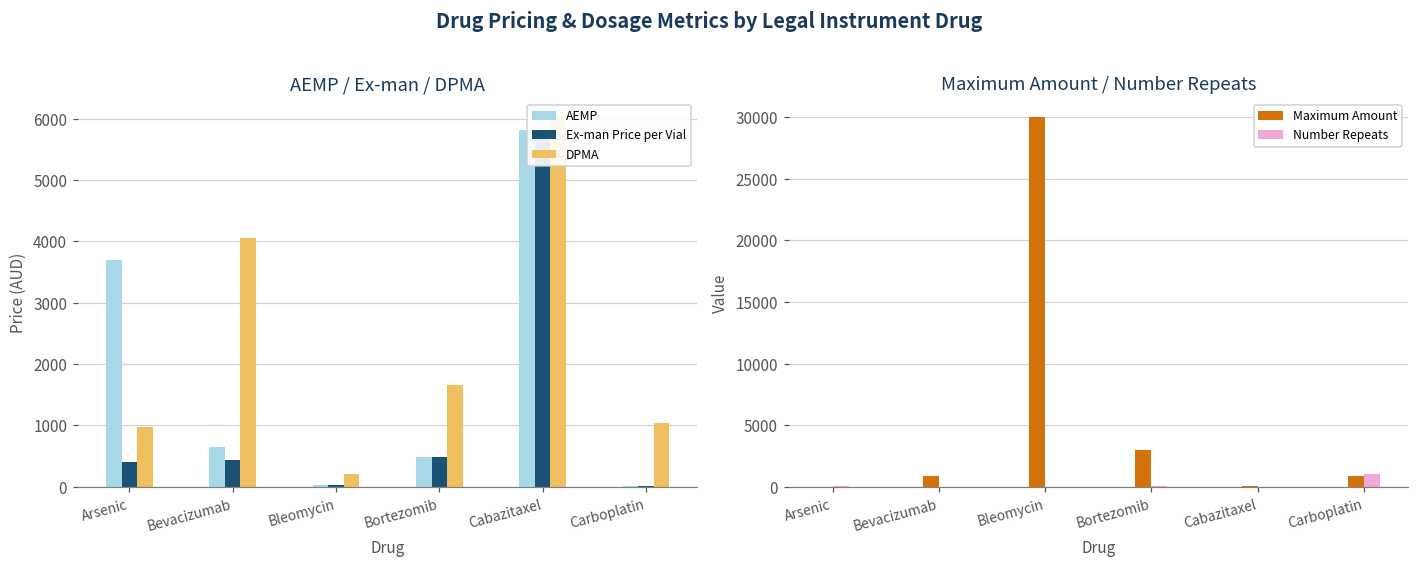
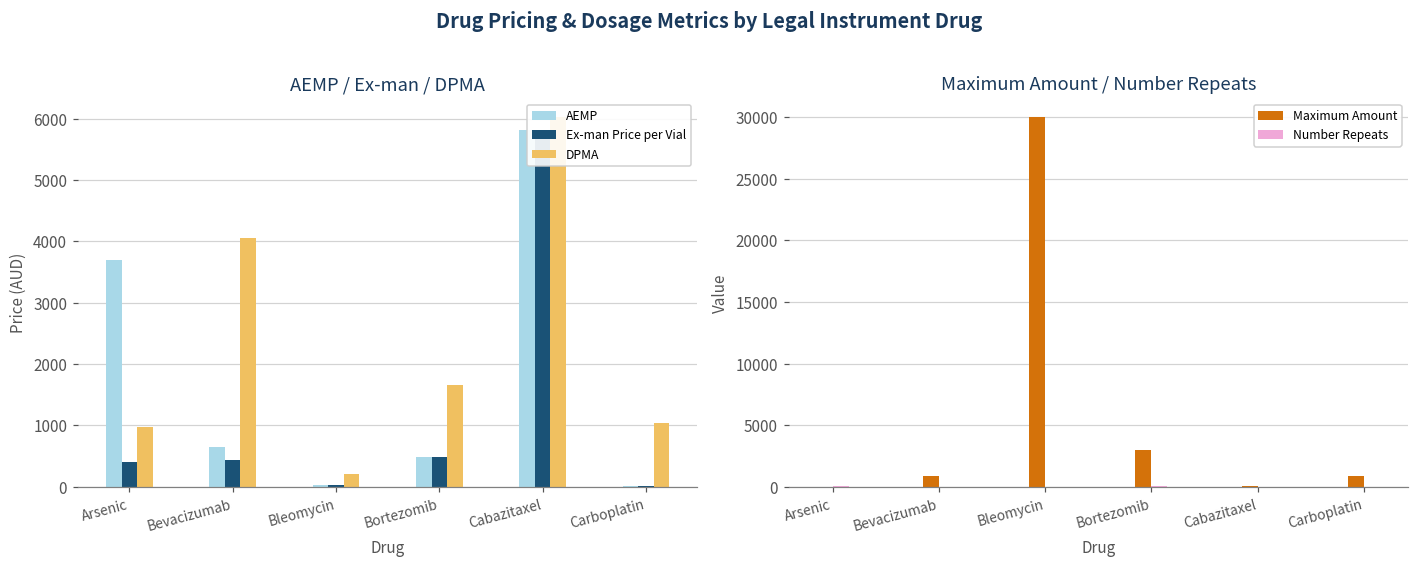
Maximum Amount / Number Repeats, Number Repeats, Carboplatin: 1000 -> 0
